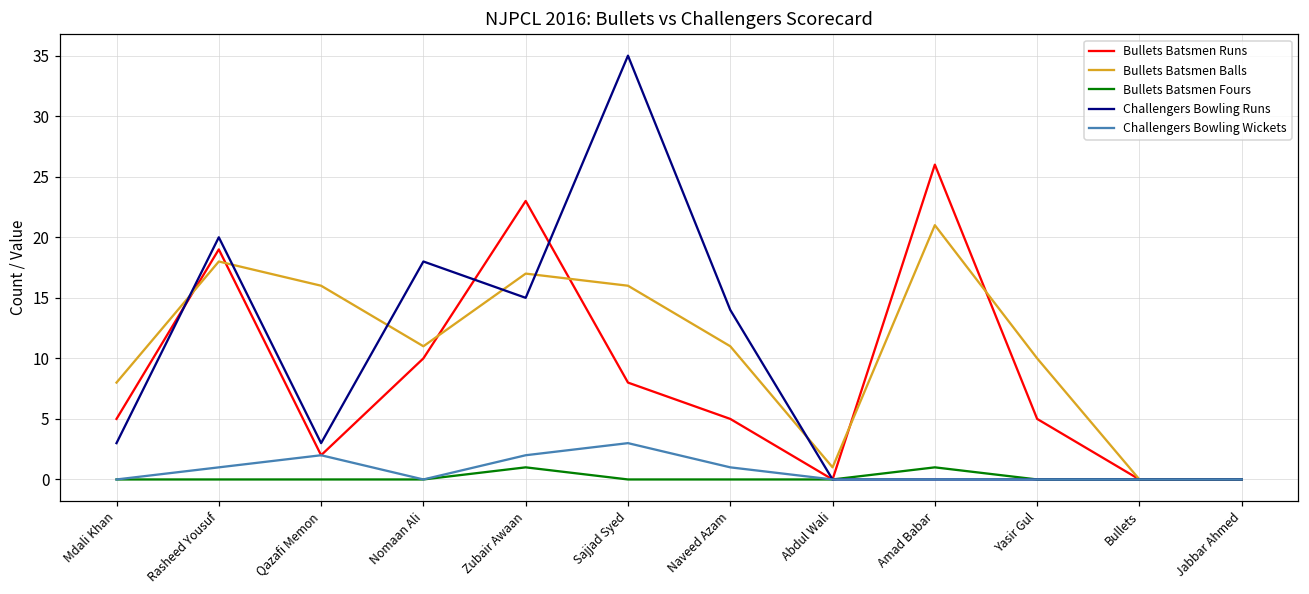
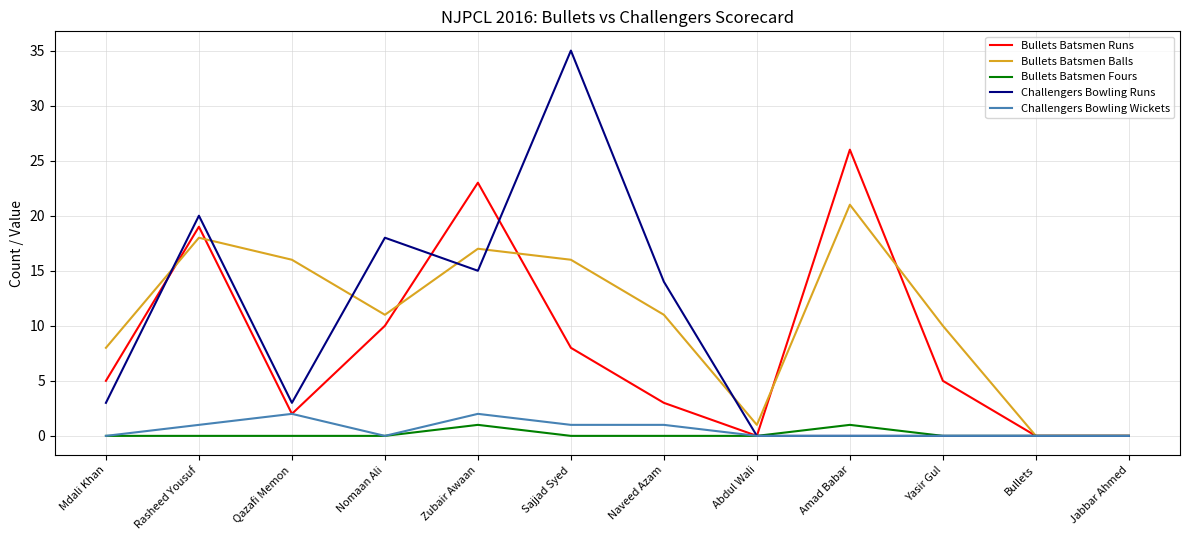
Challengers Bowling Wickets, Sajjad Syed: 3 -> 1
Bullets Batsmen Runs, Naveed Azam: 5 -> 3
